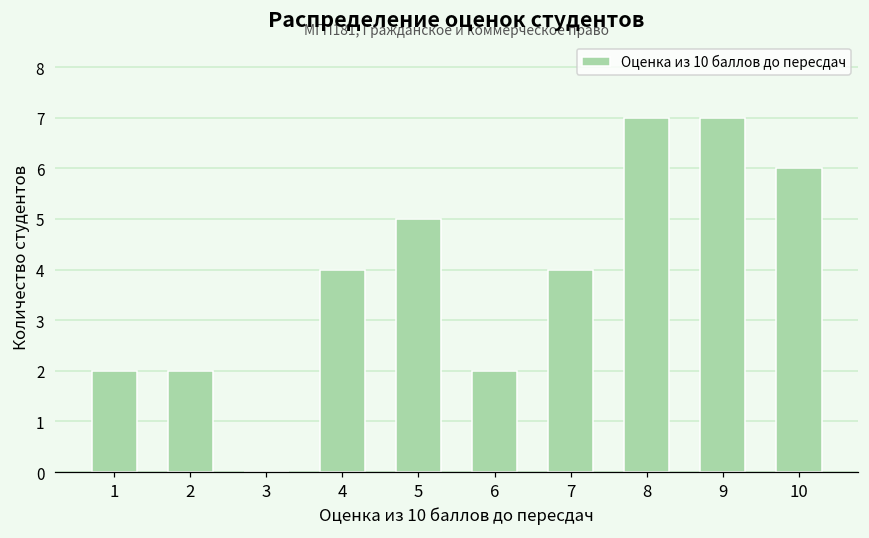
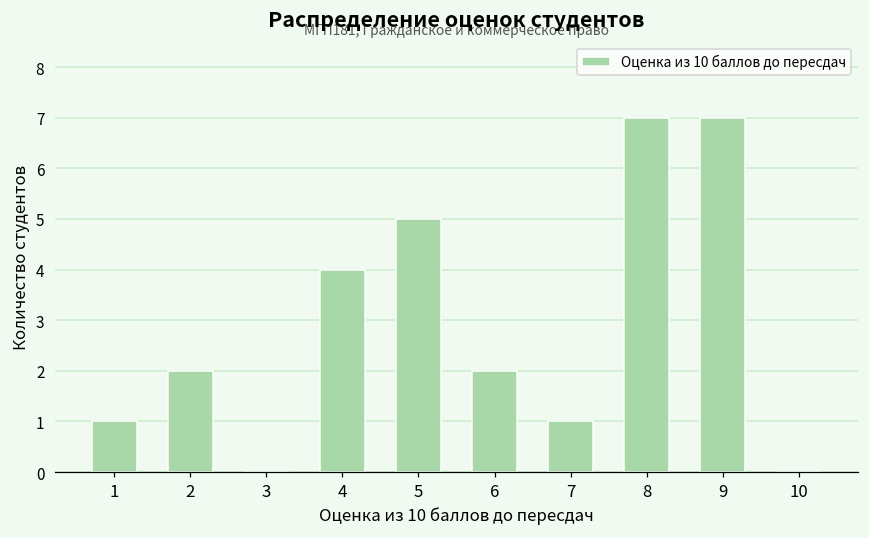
1: 2 -> 1
7: 4 -> 1
10: 6 -> 0
